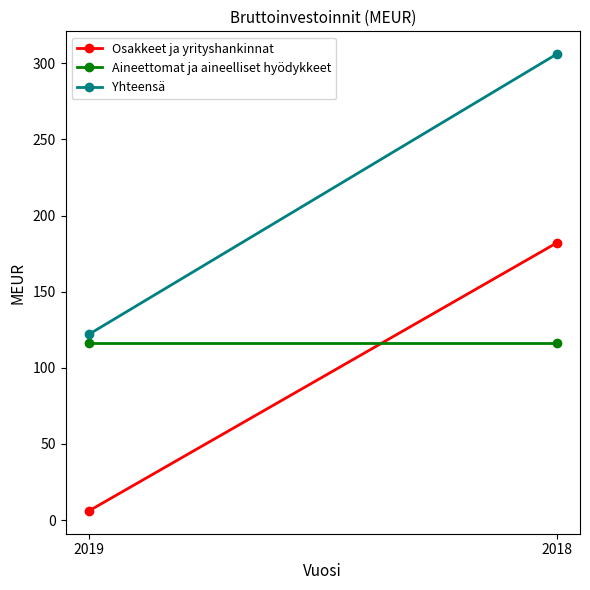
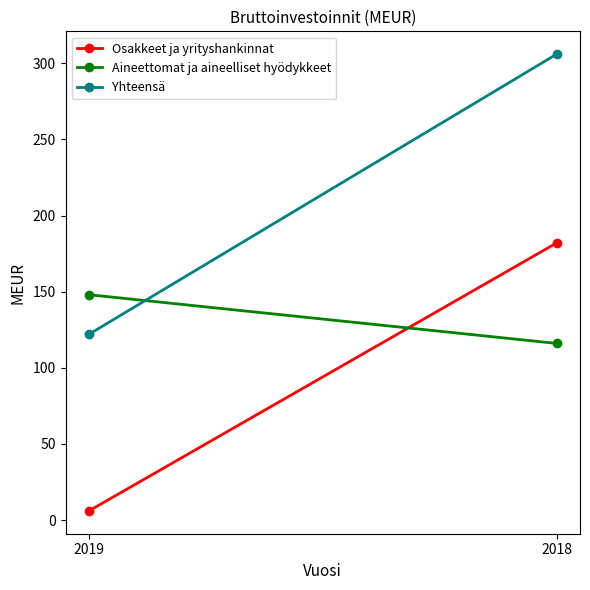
Aineettomat ja aineelliset hyödykkeet, 2019: 116 -> 148
